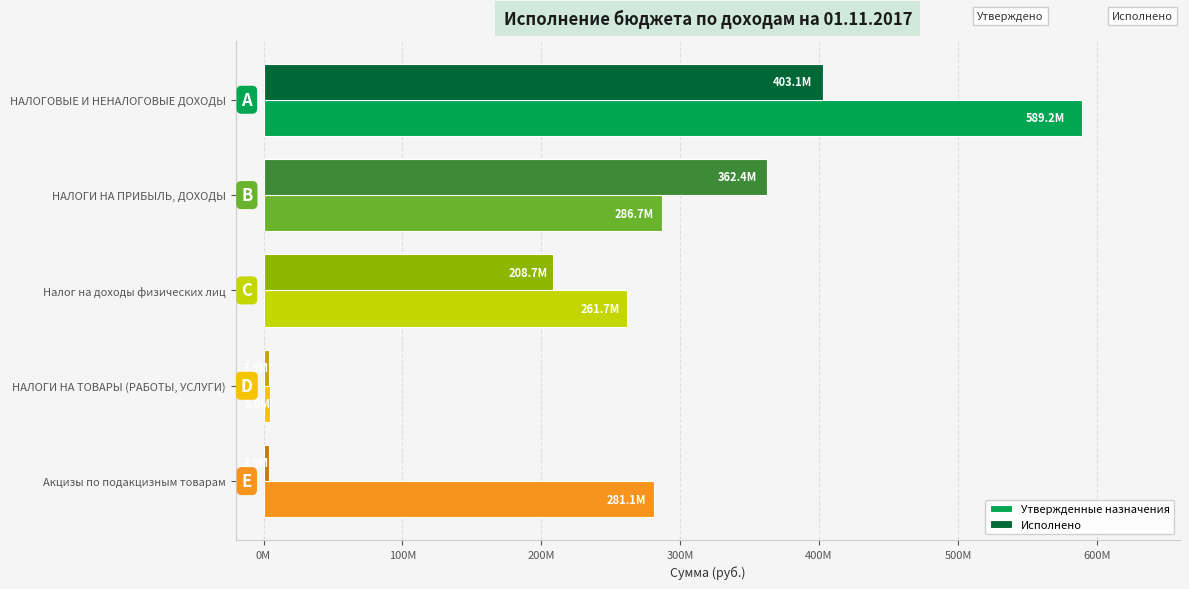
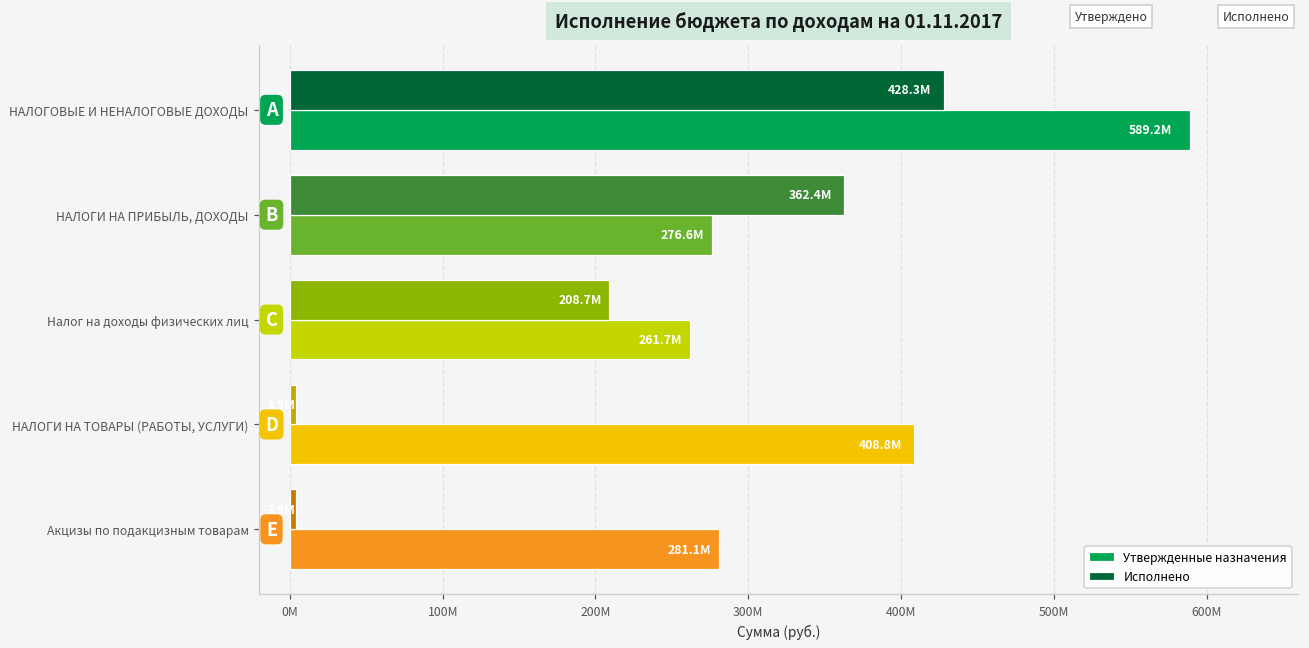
Исполнено, НАЛОГОВЫЕ И НЕНАЛОГОВЫЕ ДОХОДЫ: 403.1M -> 428.3M
Утвержденные назначения, НАЛОГИ НА ПРИБЫЛЬ, ДОХОДЫ: 286.7M -> 276.6M
Утвержденные назначения, НАЛОГИ НА ТОВАРЫ (РАБОТЫ, УСЛУГИ): 5000000 -> 409000000
